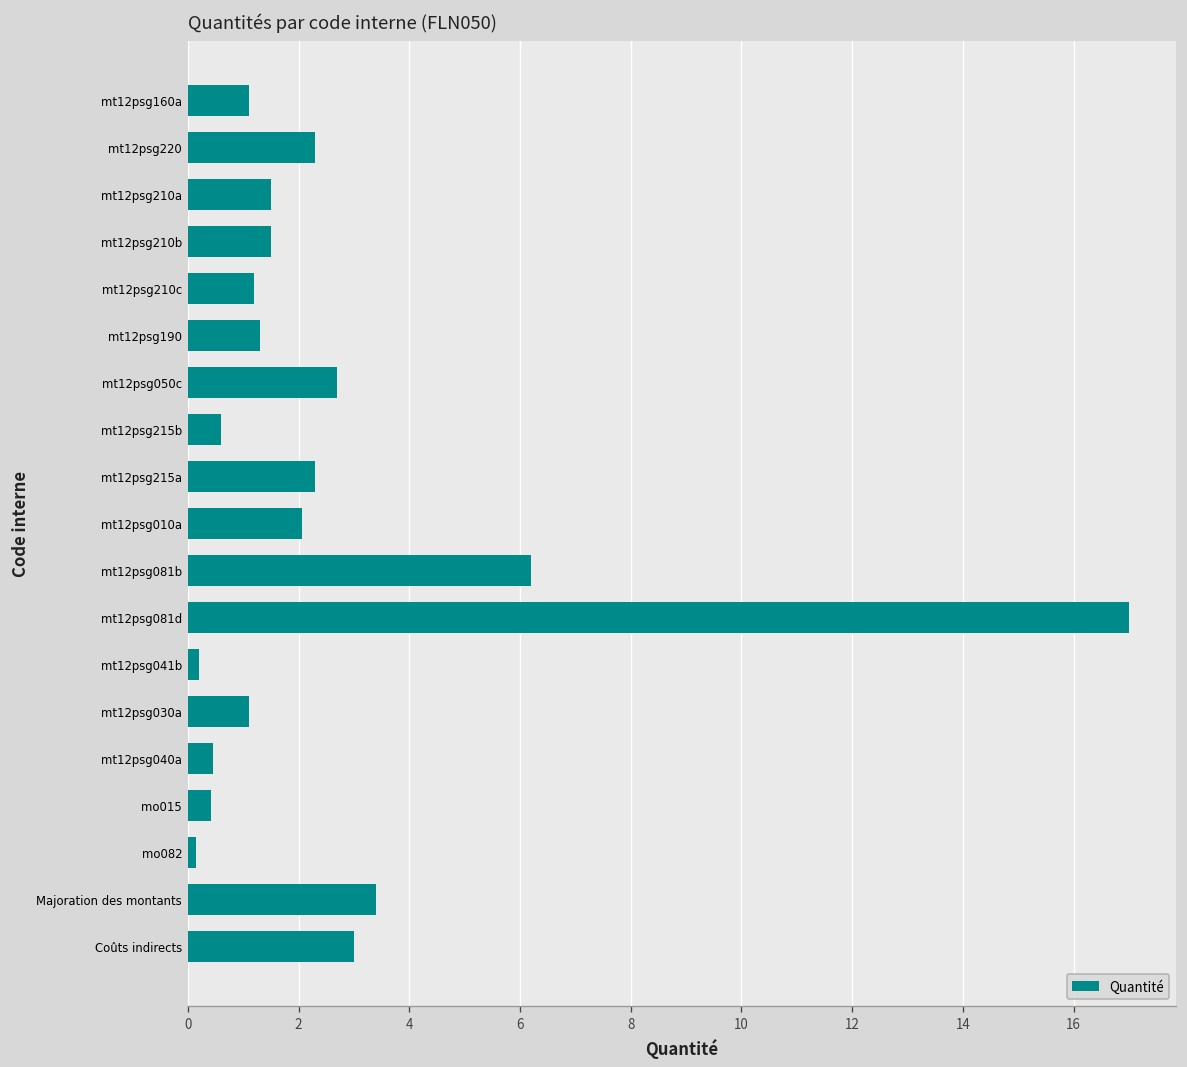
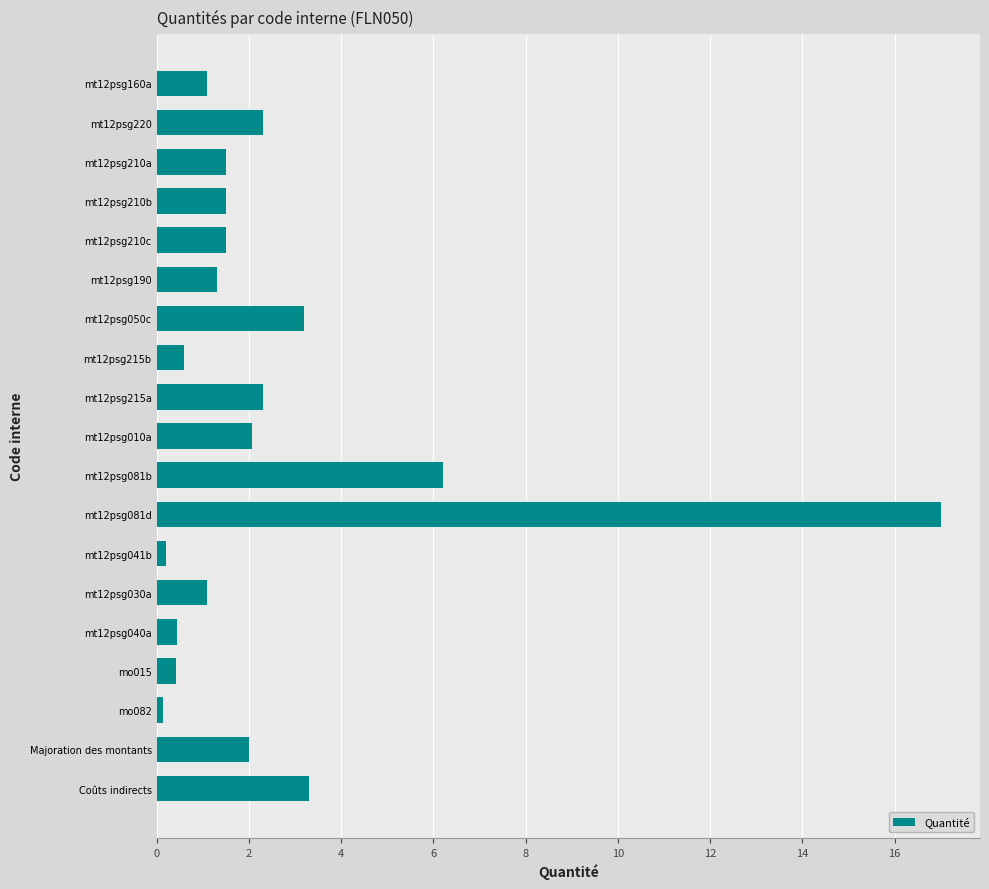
mt12psg210c: 1.2 -> 1.5
mt12psg050c: 2.7 -> 3.2
Majoration des montants: 3.4 -> 2.0
Coûts indirects: 3.0 -> 3.3
